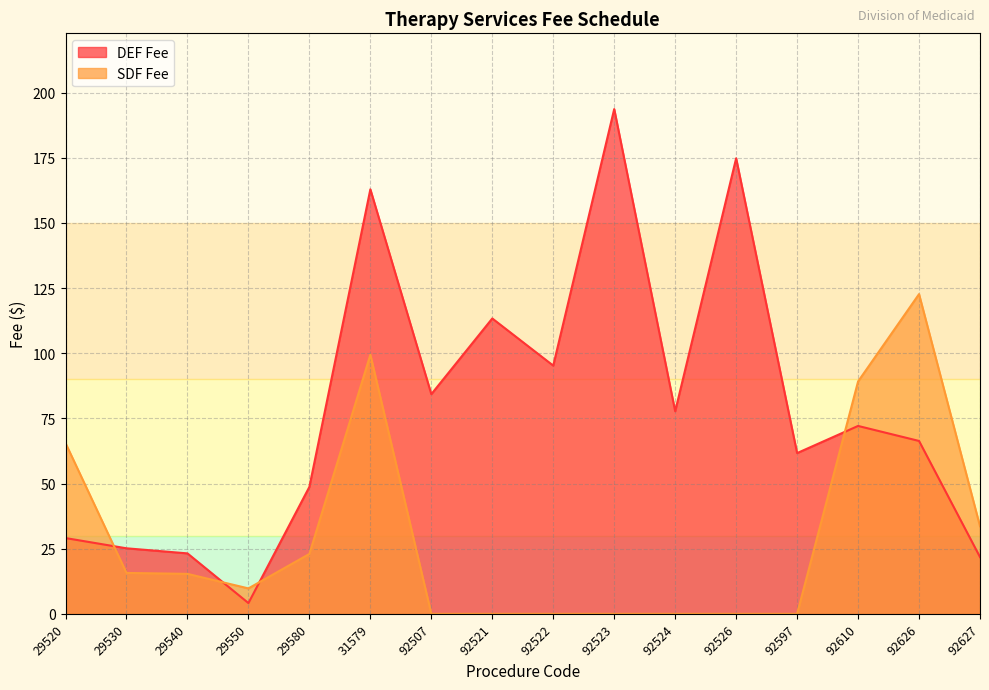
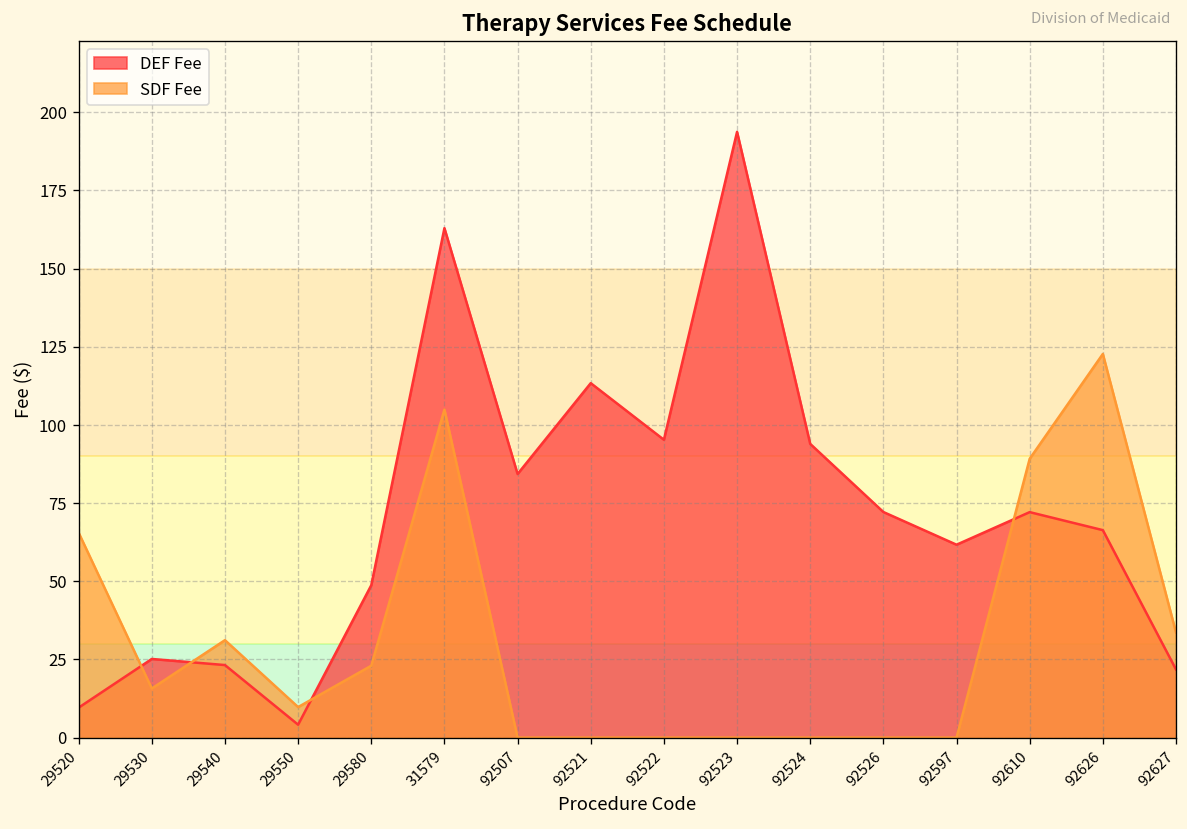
DEF Fee, 29520: 29 -> 10
SDF Fee, 29540: 15 -> 31
SDF Fee, 31579: 99 -> 105
DEF Fee, 92524: 78 -> 94
DEF Fee, 92526: 175 -> 72
